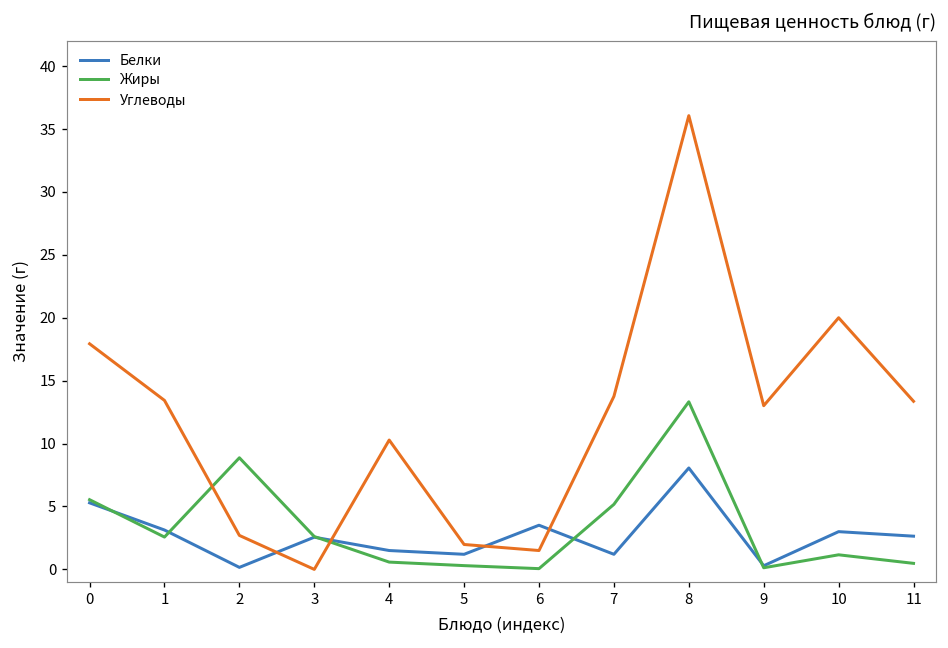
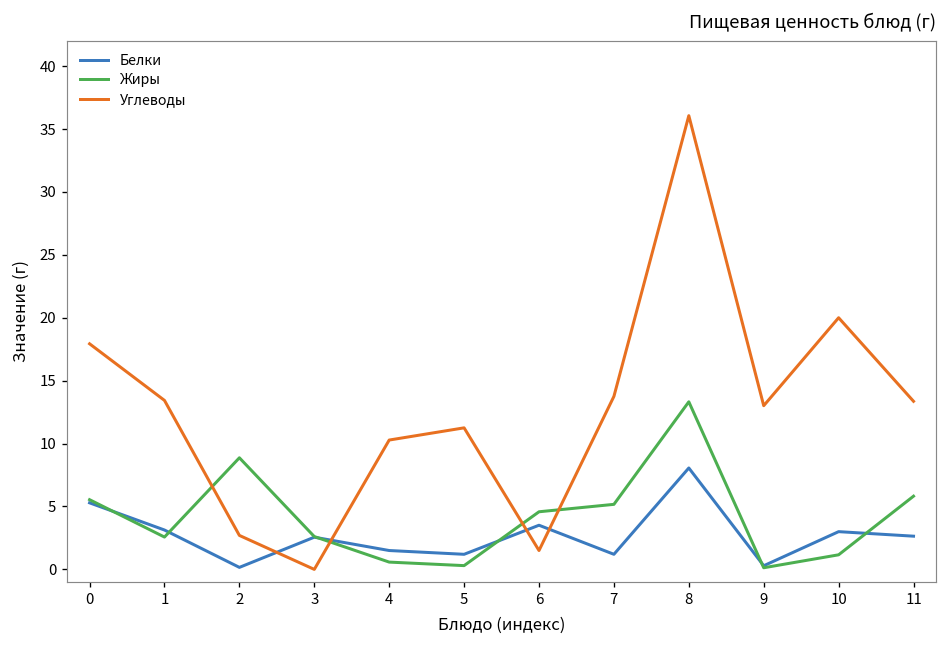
Углеводы, 5: 2.0 -> 11.3
Жиры, 6: 0.1 -> 4.6
Жиры, 11: 0.5 -> 5.8
